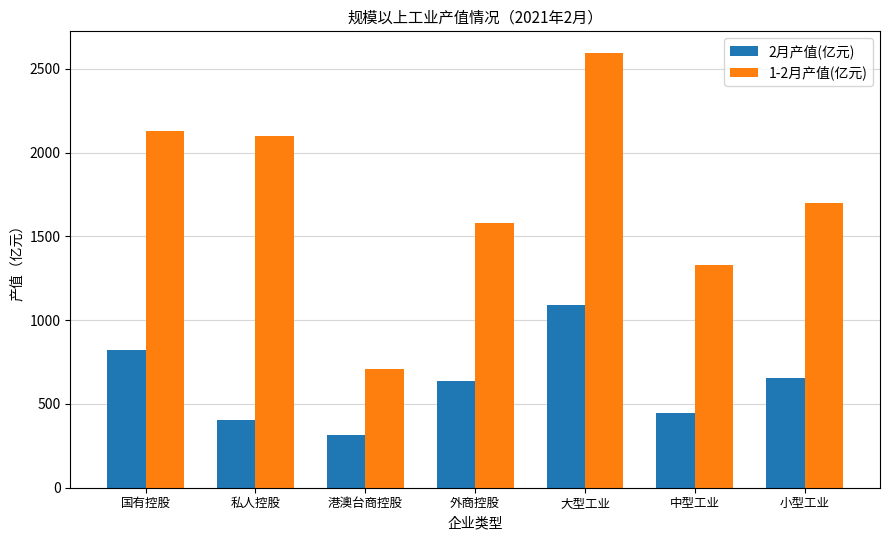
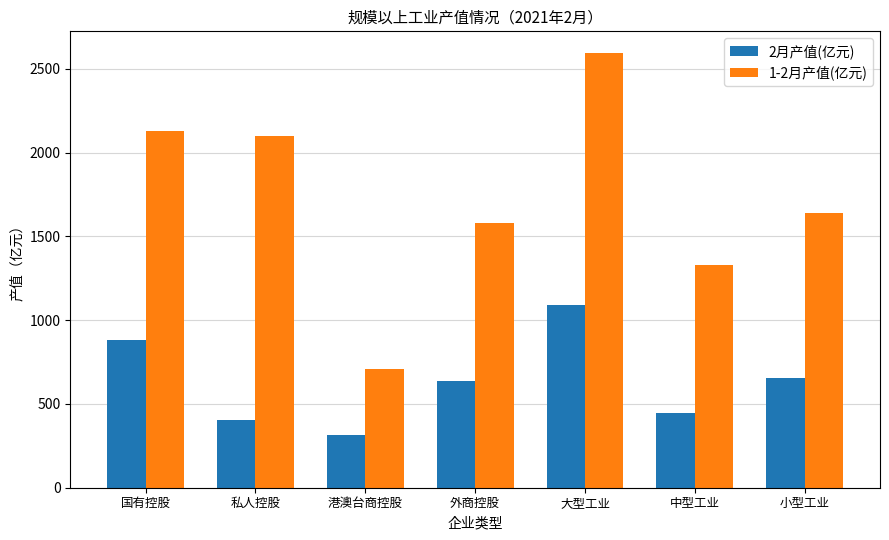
2月产值(亿元), 国有控股: 820 -> 880
1-2月产值(亿元), 小型工业: 1700 -> 1640
